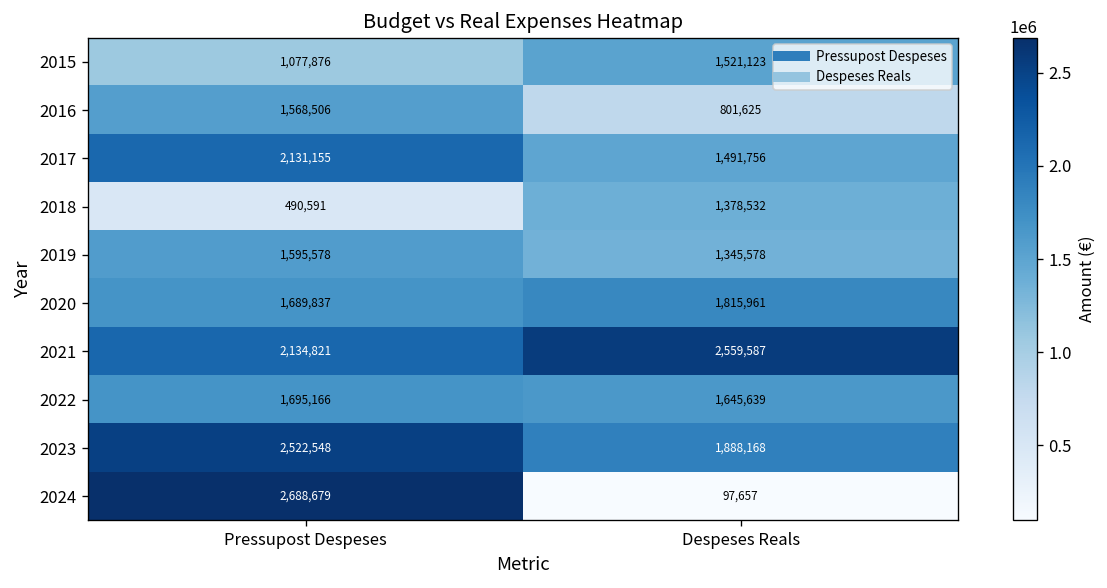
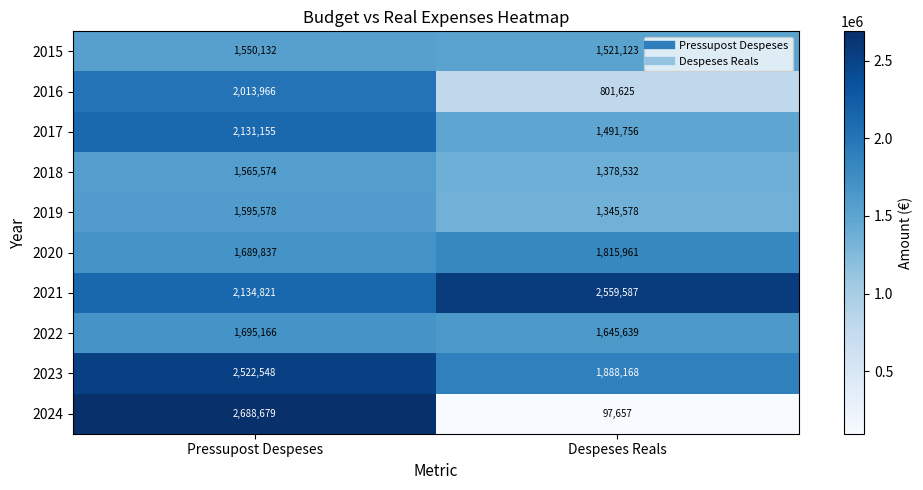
2015, Pressupost Despeses: 1,077,876 -> 1,550,132
2016, Pressupost Despeses: 1,568,506 -> 2,013,966
2018, Pressupost Despeses: 490,591 -> 1,565,574
